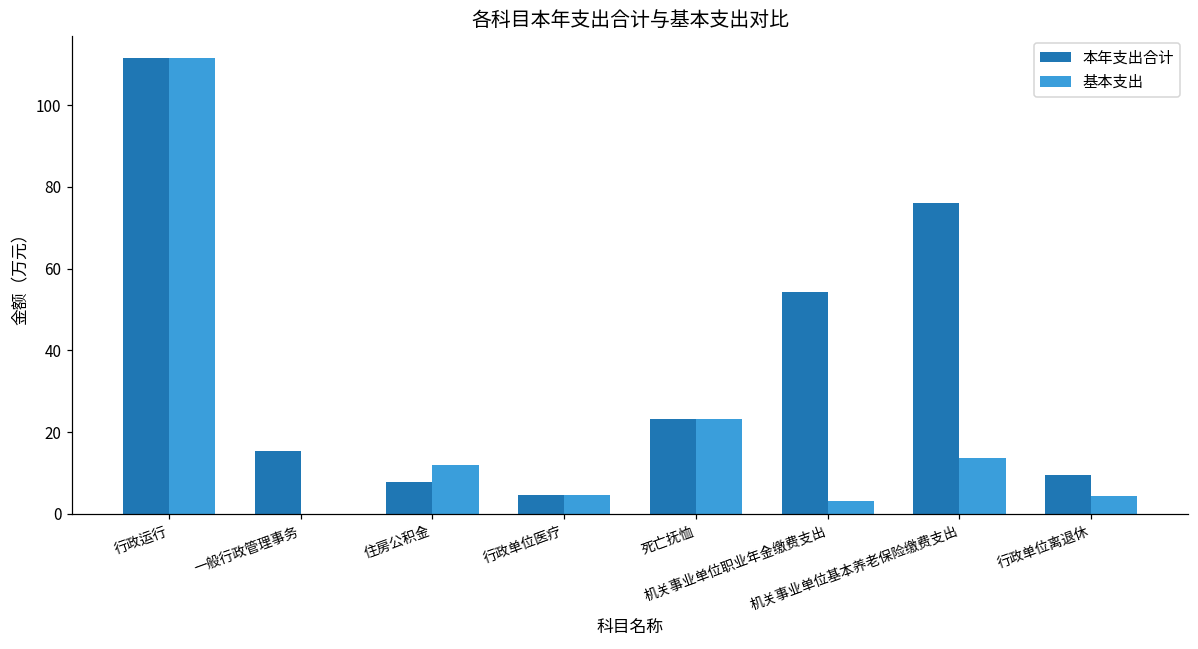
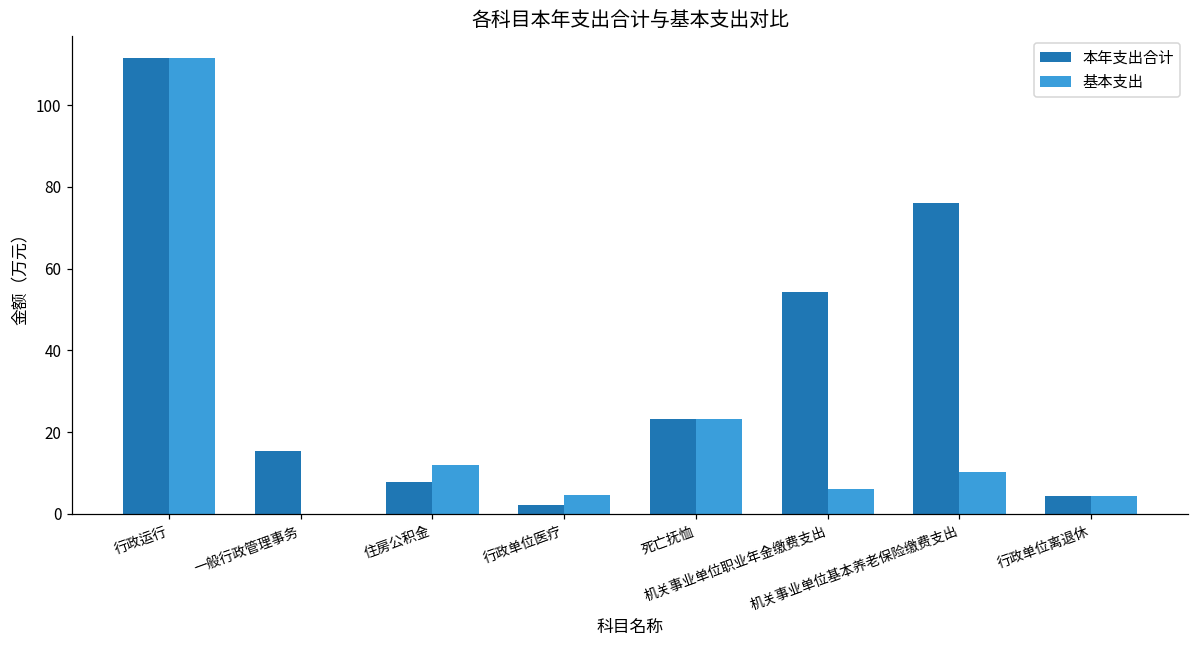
本年支出合计, 行政单位医疗: 5 -> 2
基本支出, 机关事业单位职业年金缴费支出: 3 -> 6
基本支出, 机关事业单位基本养老保险缴费支出: 14 -> 10
本年支出合计, 行政单位离退休: 9 -> 4
